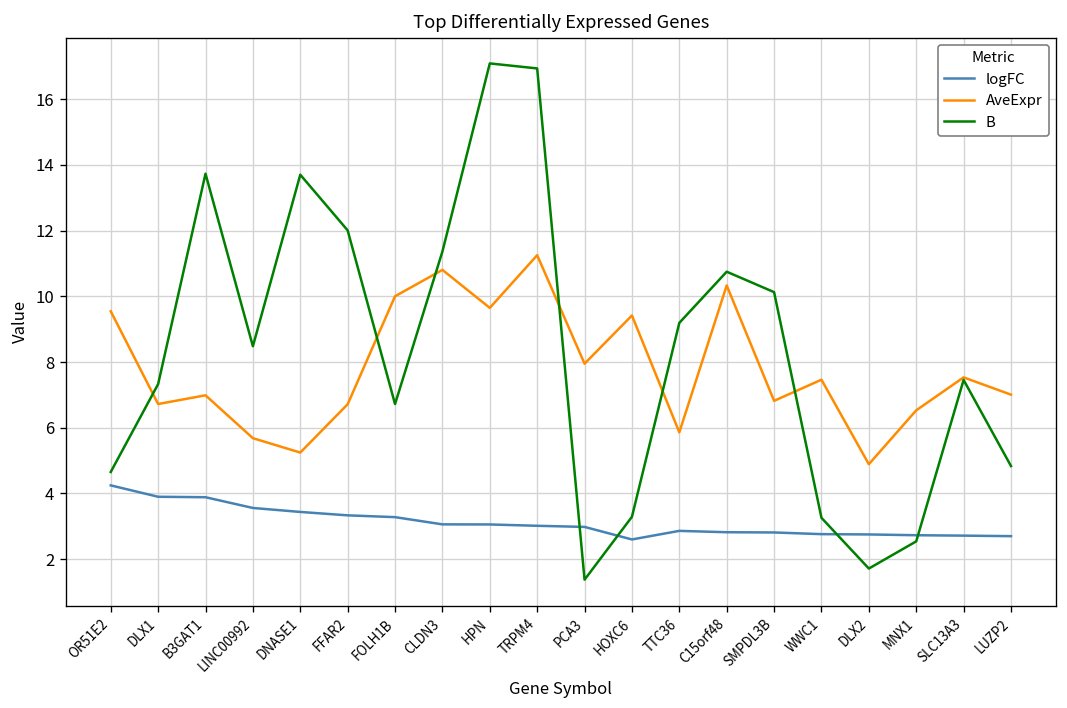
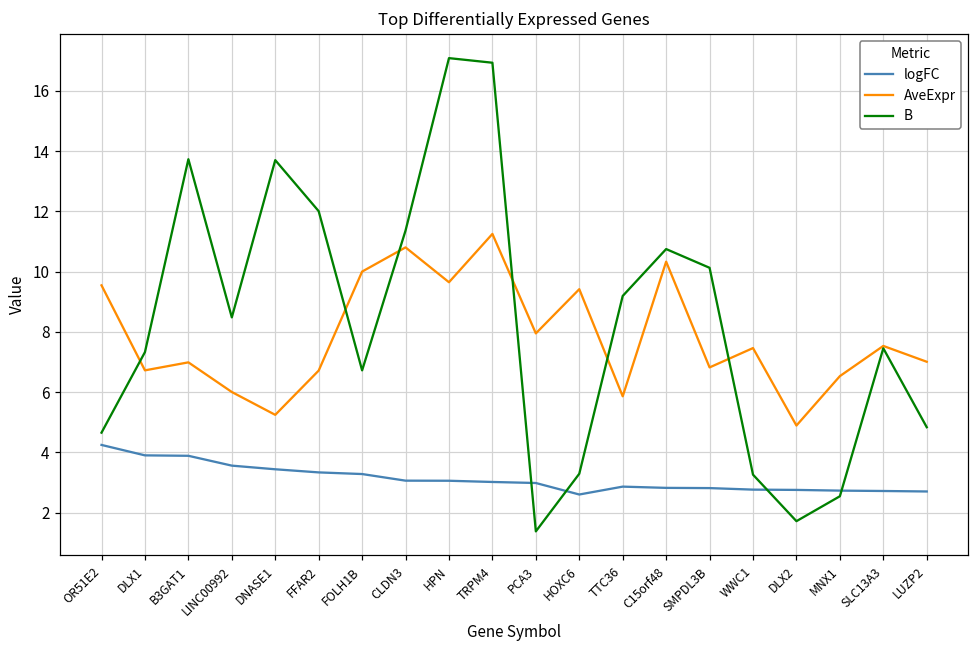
AveExpr, LINC00992: 5.7 -> 6.0
